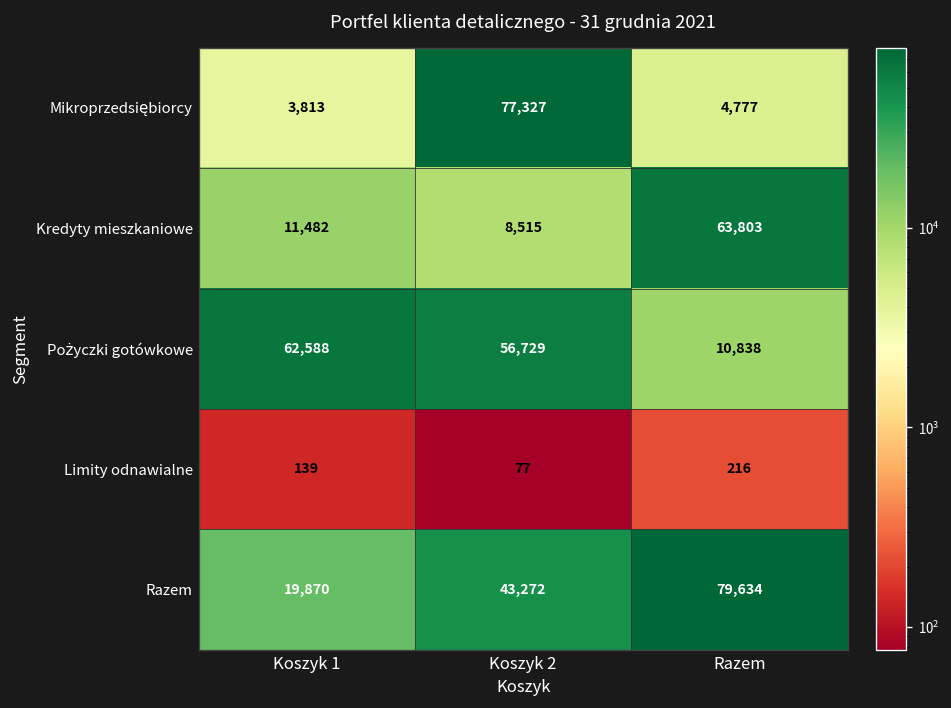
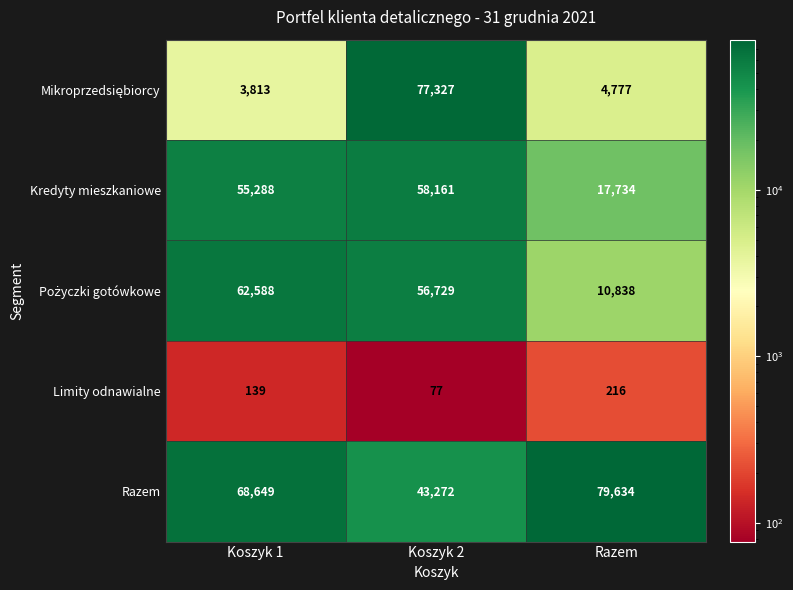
Kredyty mieszkaniowe, Koszyk 1: 11,482 -> 55,288
Kredyty mieszkaniowe, Koszyk 2: 8,515 -> 58,161
Kredyty mieszkaniowe, Razem: 63,803 -> 17,734
Razem, Koszyk 1: 19,870 -> 68,649
